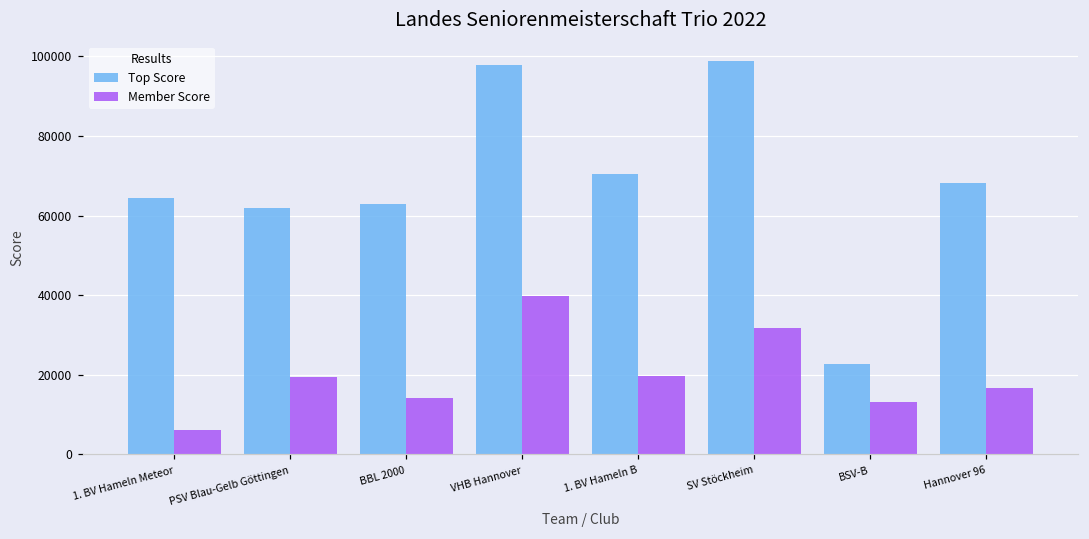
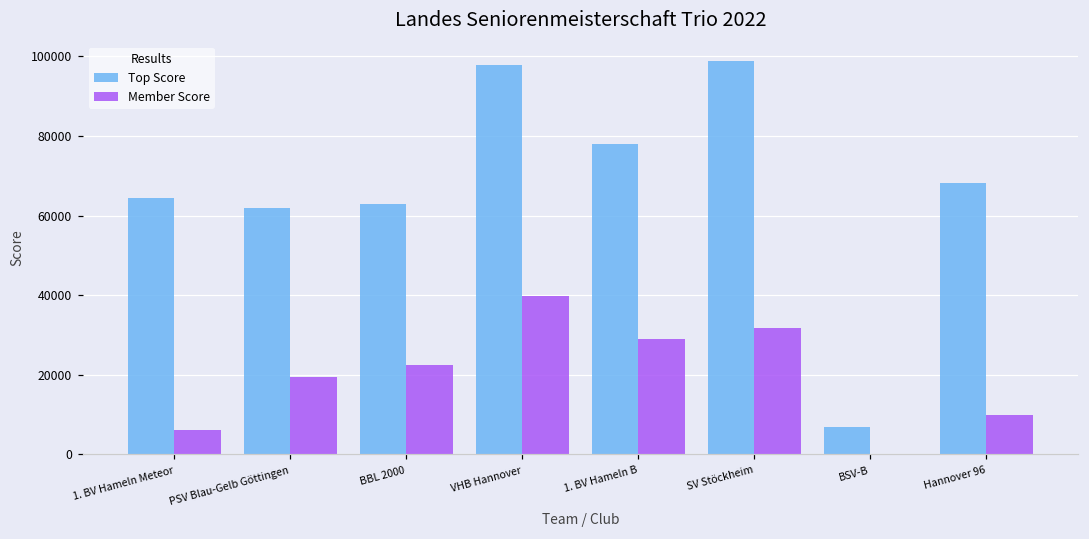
Member Score, BBL 2000: 14000 -> 22000
Top Score, 1. BV Hameln B: 70000 -> 78000
Member Score, 1. BV Hameln B: 20000 -> 29000
Top Score, BSV-B: 23000 -> 7000
Member Score, BSV-B: 13000 -> 0
Member Score, Hannover 96: 17000 -> 10000
